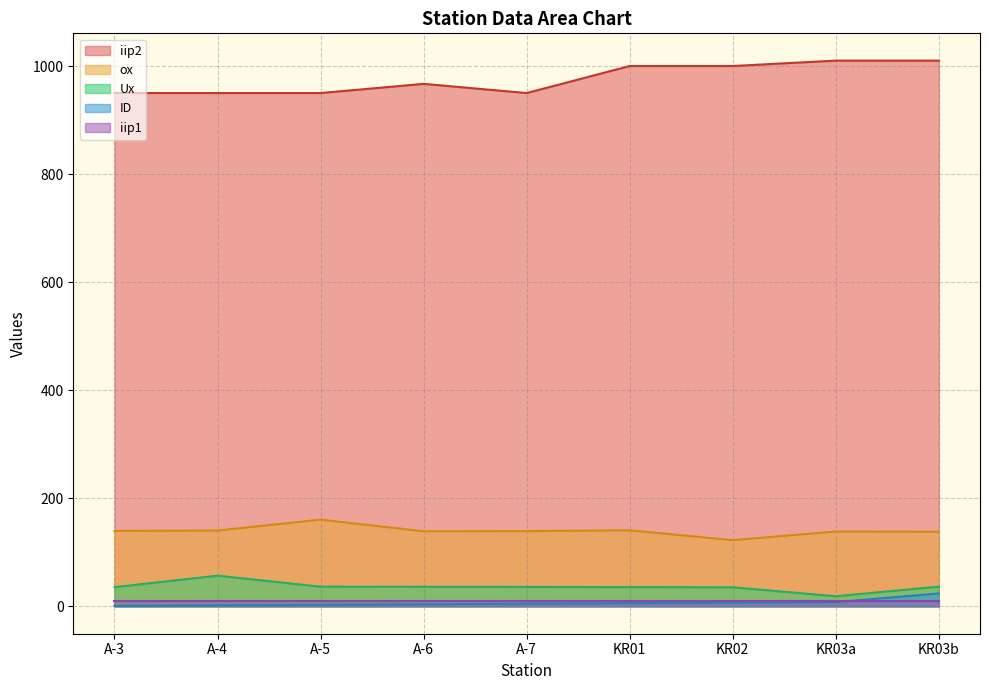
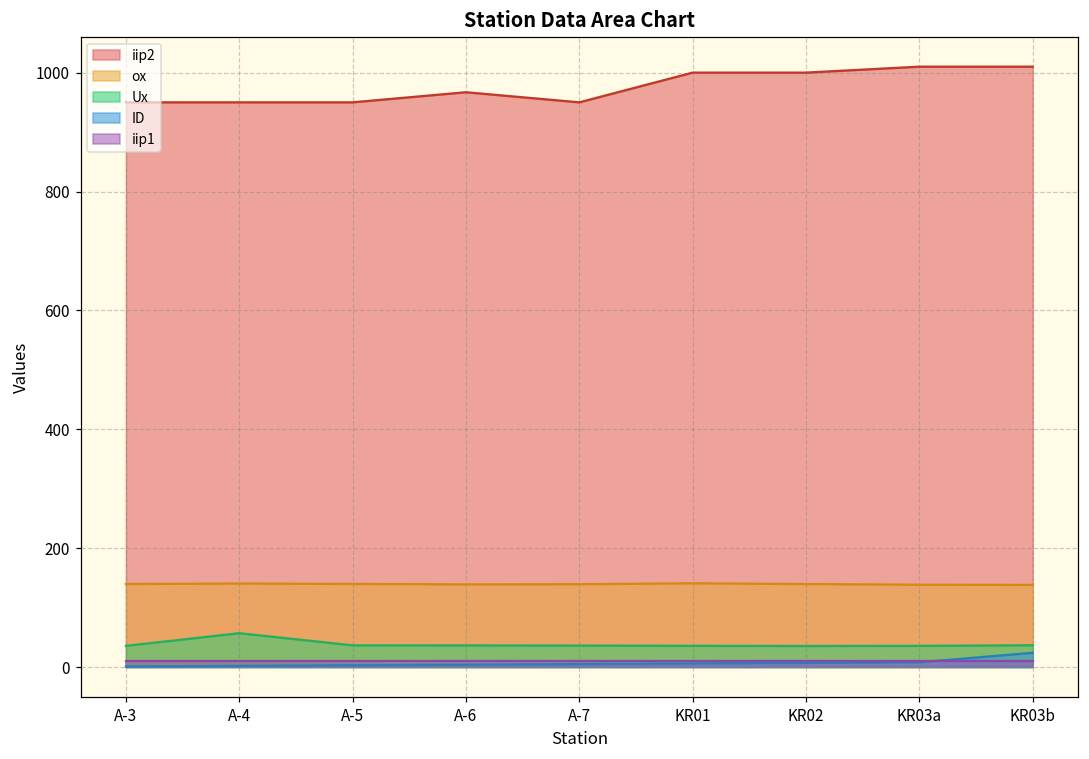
ox, A-5: 160 -> 140
ox, KR02: 120 -> 140
Ux, KR03a: 20 -> 40
